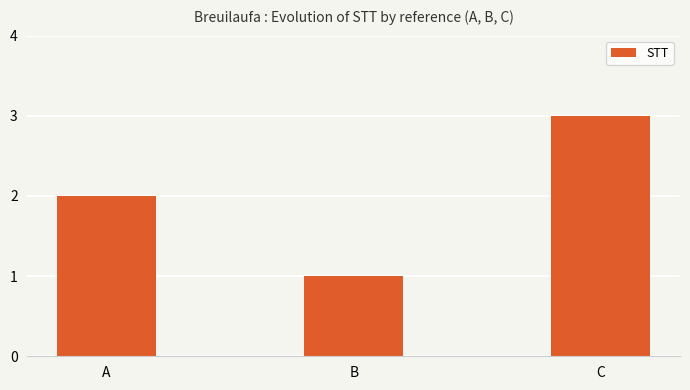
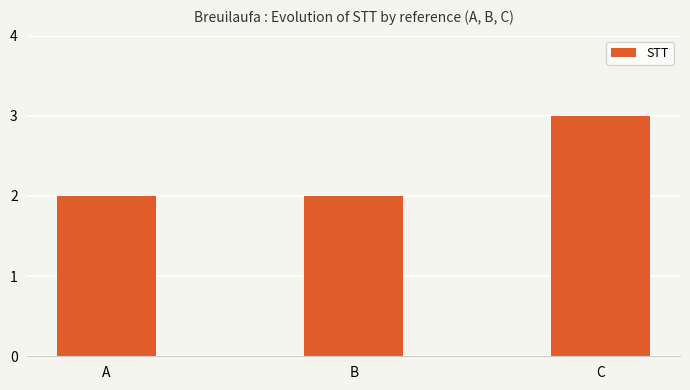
B: 1 -> 2
